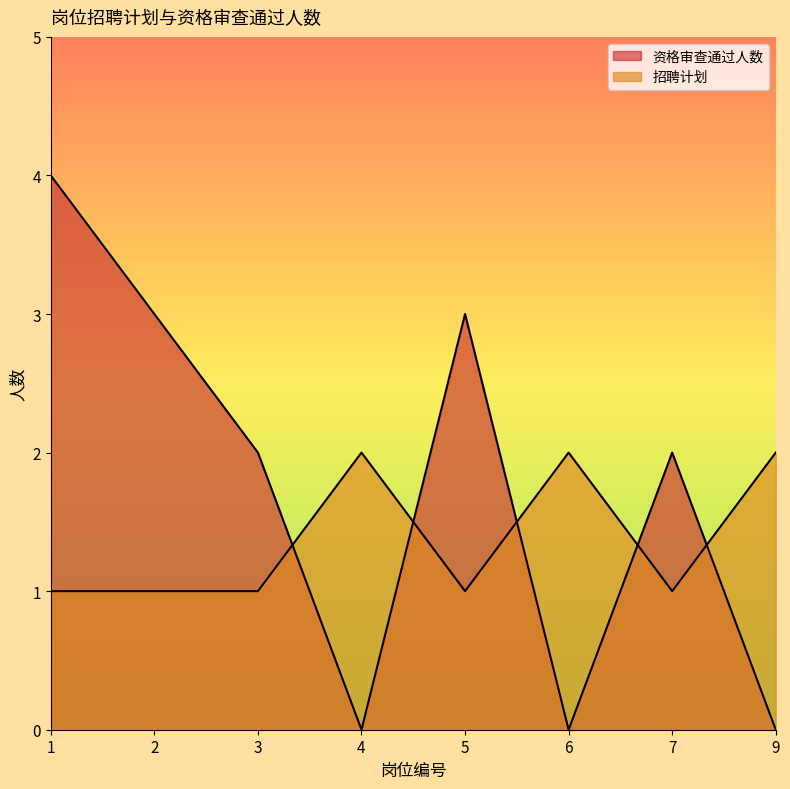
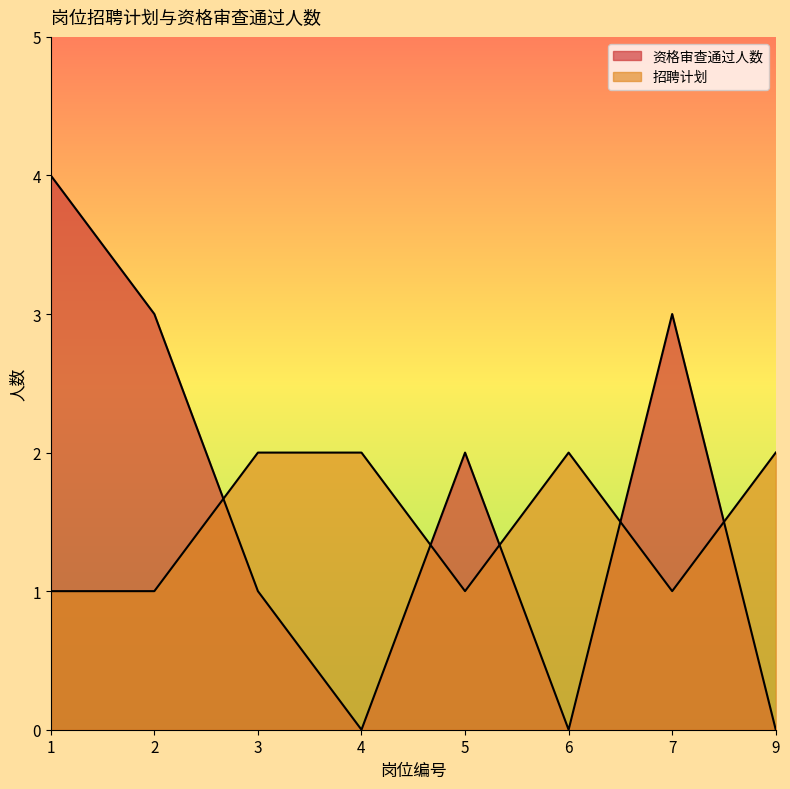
资格审查通过人数, 3: 2 -> 1
招聘计划, 3: 1 -> 2
资格审查通过人数, 5: 3 -> 2
资格审查通过人数, 7: 2 -> 3
